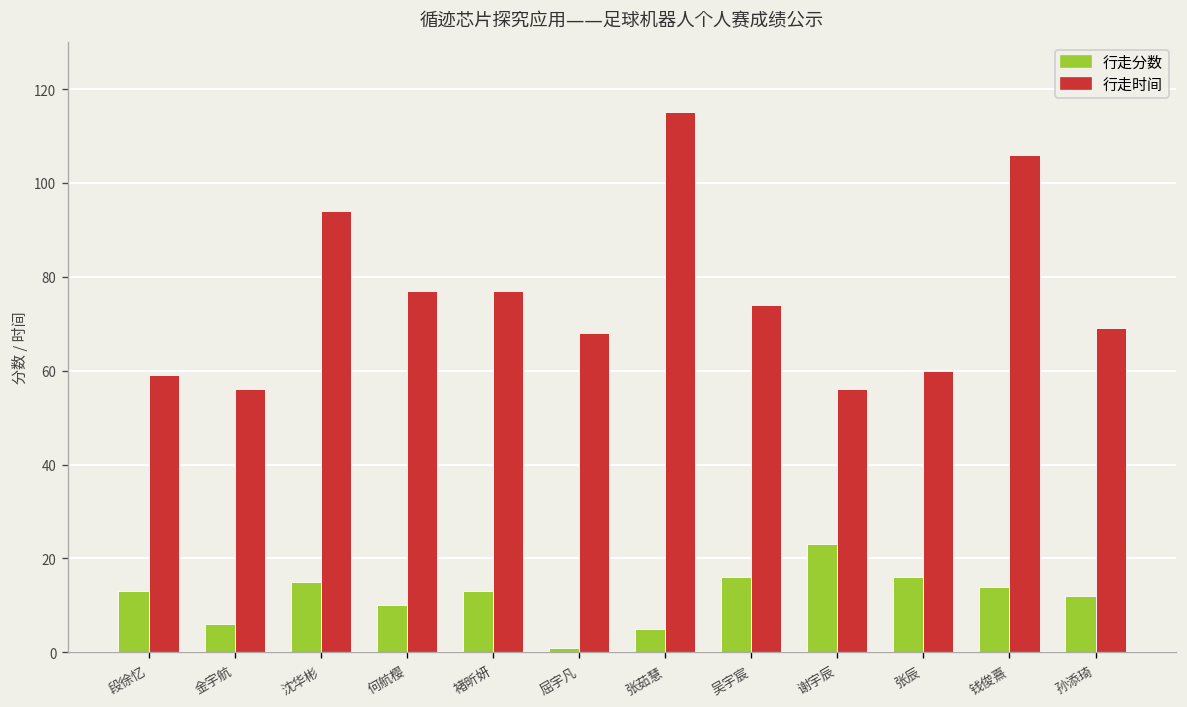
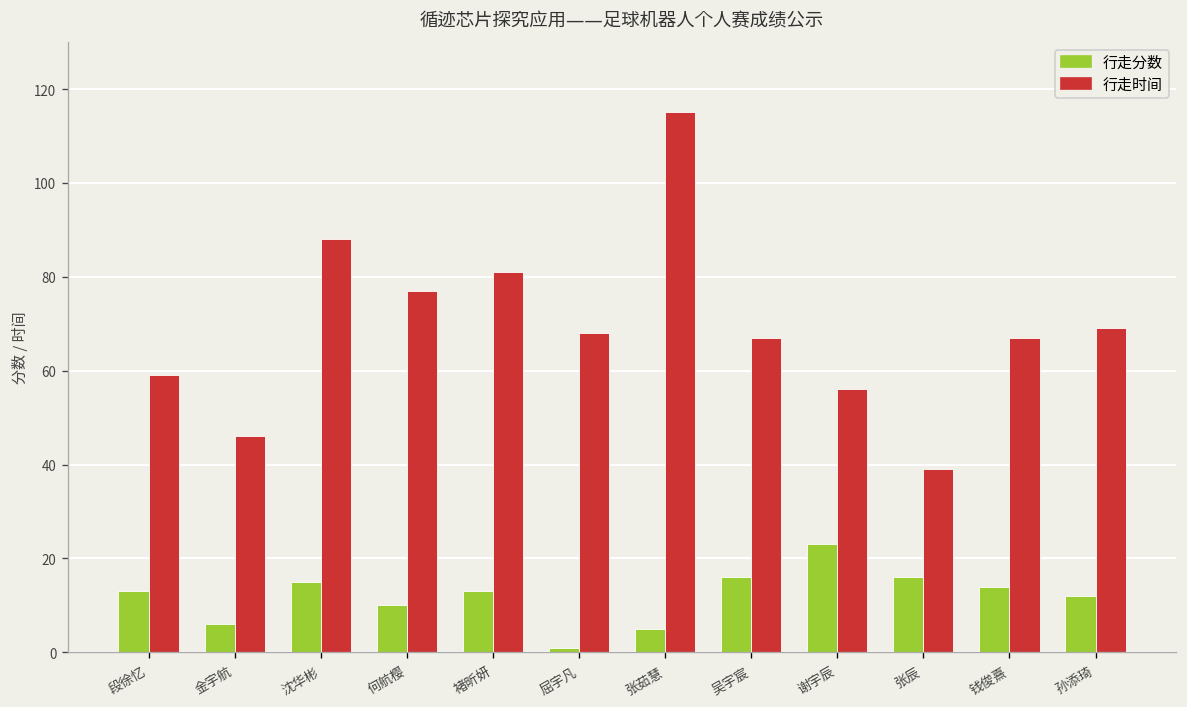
行走时间, 金宇航: 56 -> 46
行走时间, 沈华彬: 94 -> 88
行走时间, 褚昕妍: 77 -> 81
行走时间, 吴宇宸: 74 -> 67
行走时间, 张辰: 60 -> 39
行走时间, 钱俊熹: 106 -> 67
